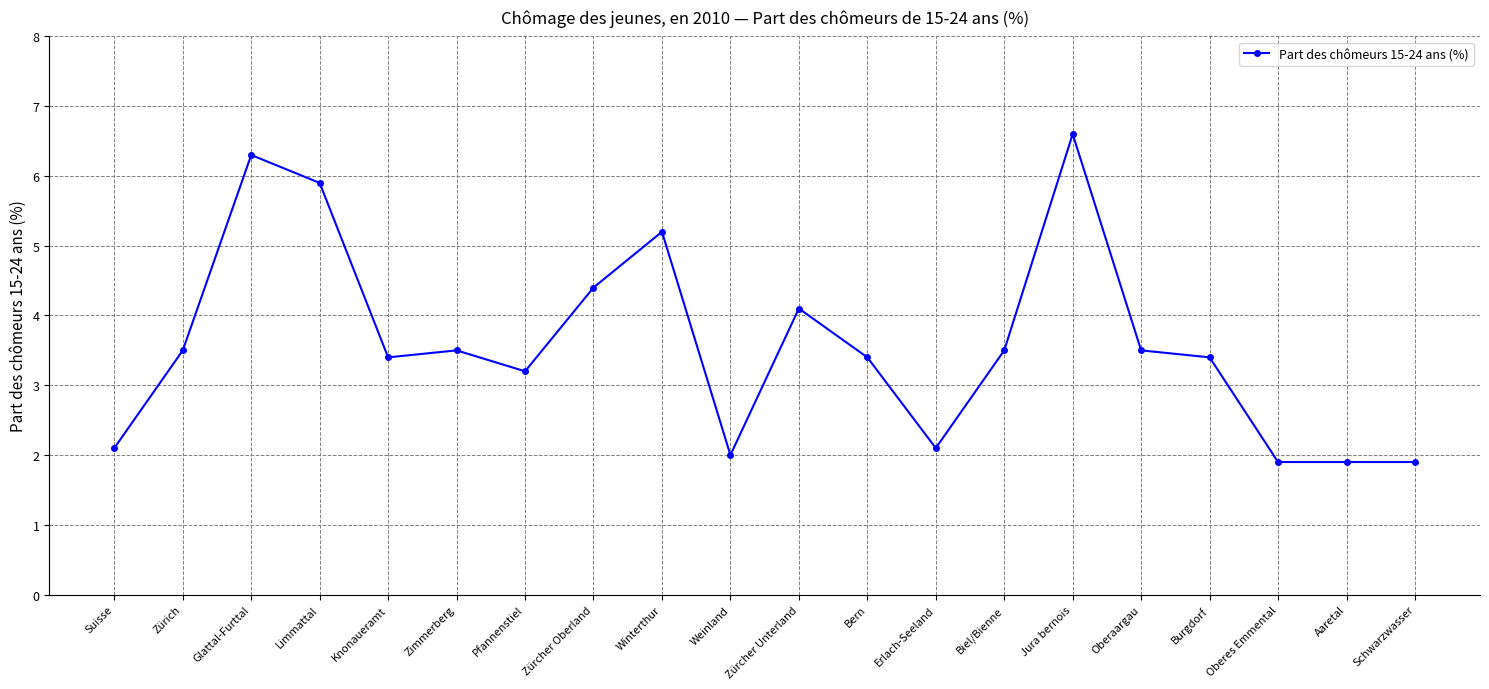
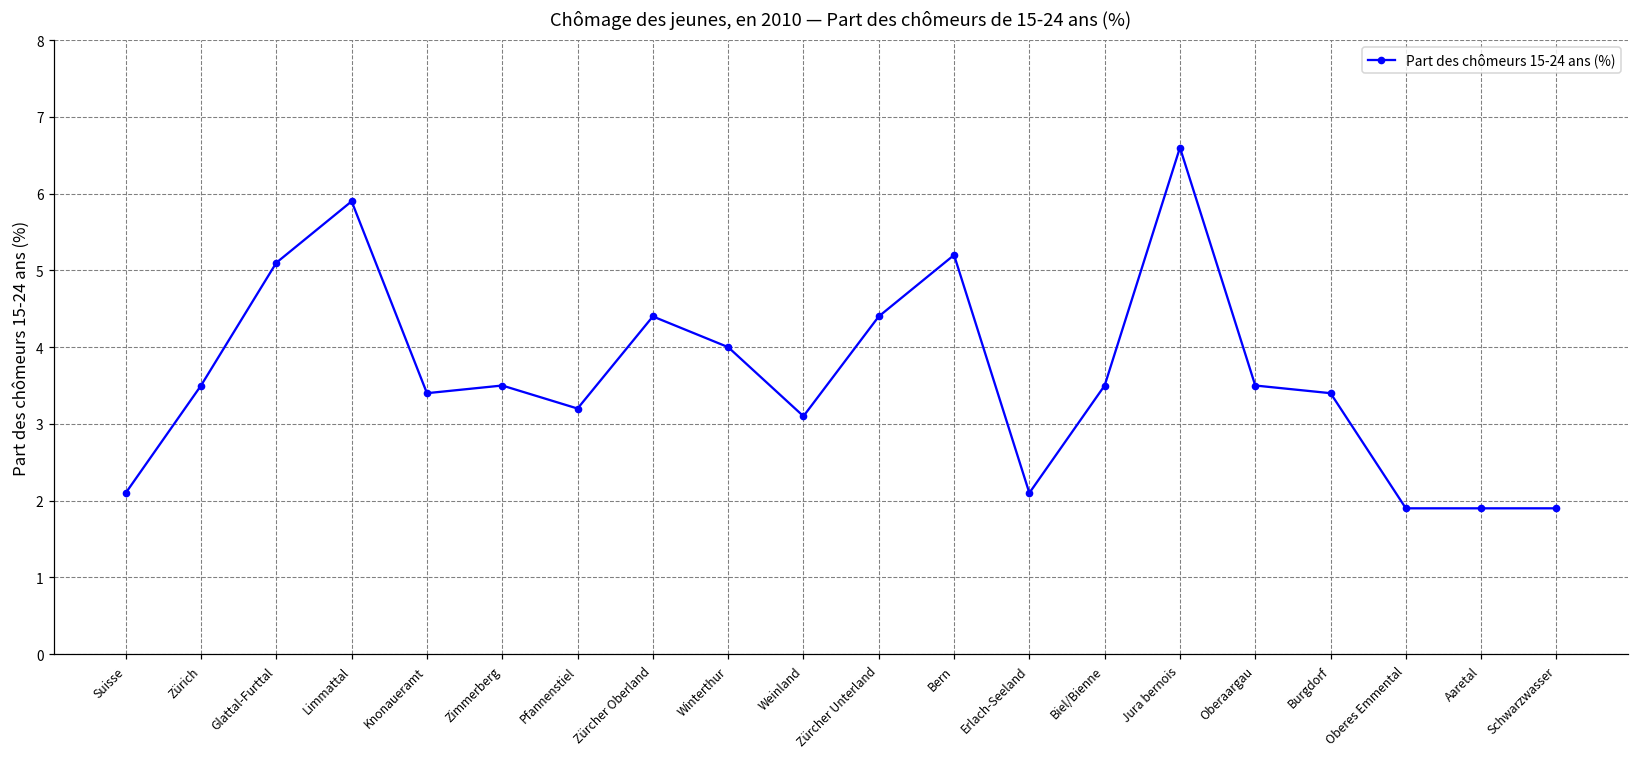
Glattal-Furttal: 6.3 -> 5.1
Winterthur: 5.2 -> 4.0
Weinland: 2.0 -> 3.1
Zürcher Unterland: 4.1 -> 4.4
Bern: 3.4 -> 5.2
